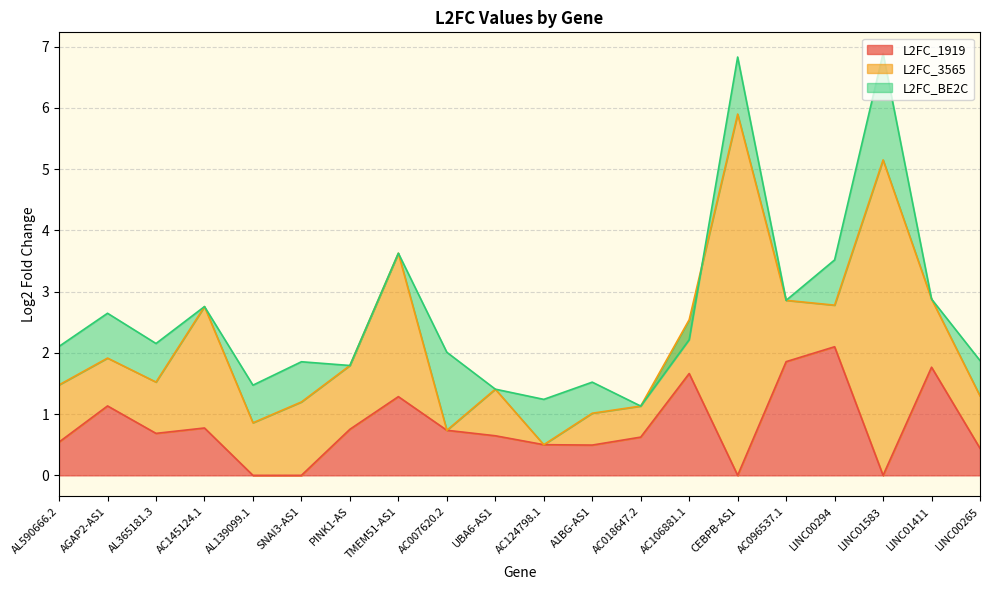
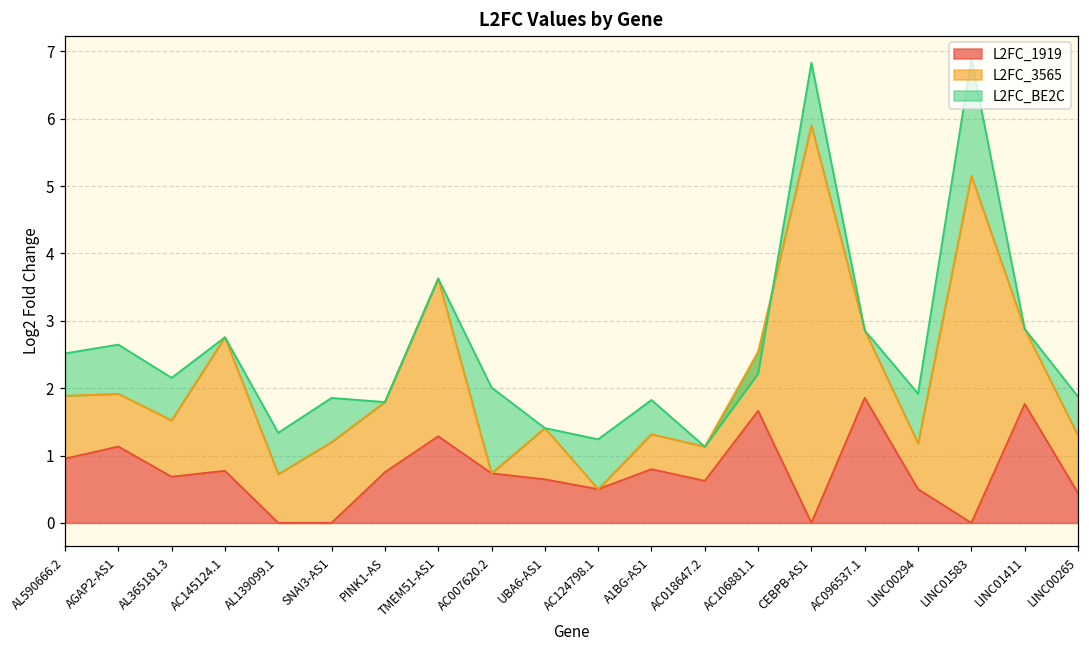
L2FC_1919, AL590666.2: 0.5 -> 1.0
L2FC_3565, AL139099.1: 0.9 -> 0.7
L2FC_1919, A1BG-AS1: 0.5 -> 0.8
L2FC_1919, LINC00294: 2.1 -> 0.5
